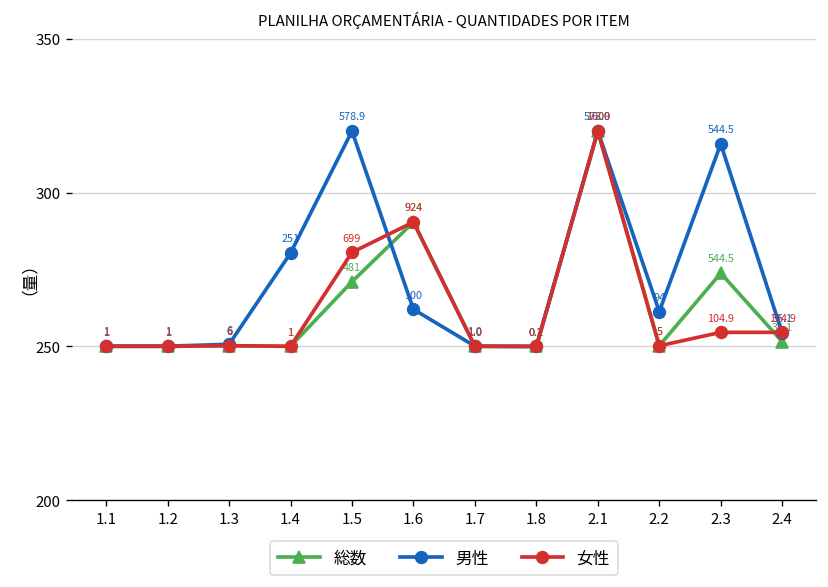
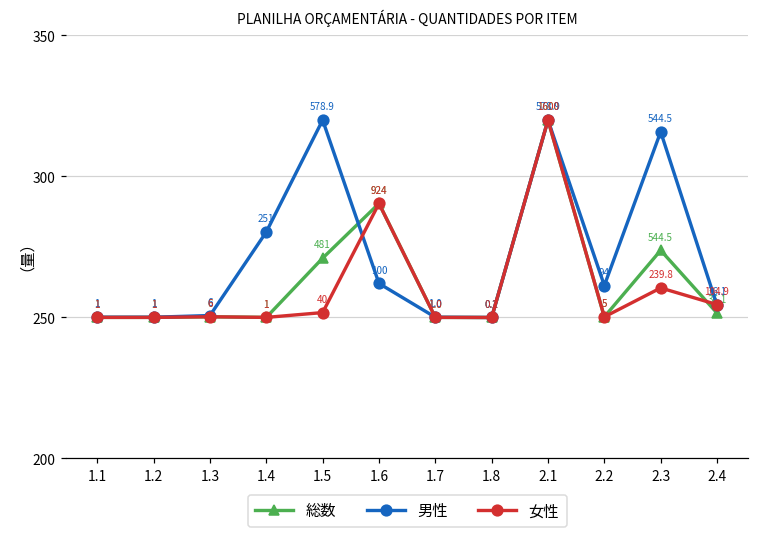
女性, 1.5: 699 -> 40
女性, 2.3: 104.9 -> 239.8
